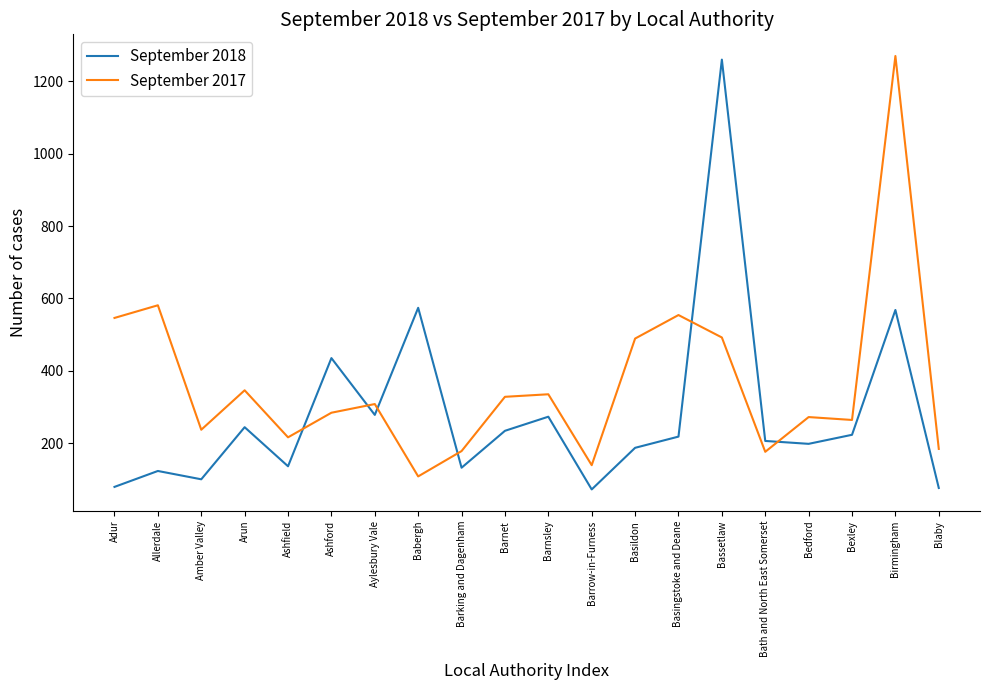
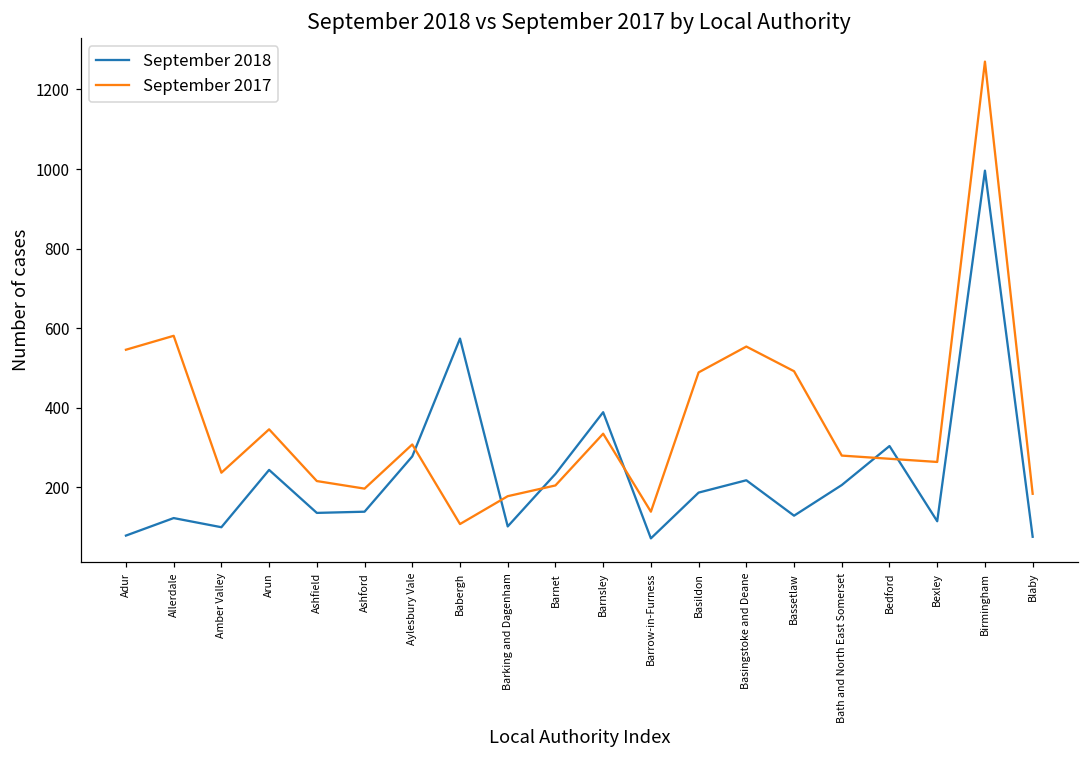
September 2018, Ashford: 440 -> 140
September 2017, Ashford: 280 -> 200
September 2018, Barking and Dagenham: 130 -> 100
September 2017, Barnet: 330 -> 210
September 2018, Barnsley: 270 -> 390
September 2018, Bassetlaw: 1260 -> 130
September 2017, Bath and North East Somerset: 180 -> 280
September 2018, Bedford: 200 -> 300
September 2018, Bexley: 220 -> 120
September 2018, Birmingham: 570 -> 1000
